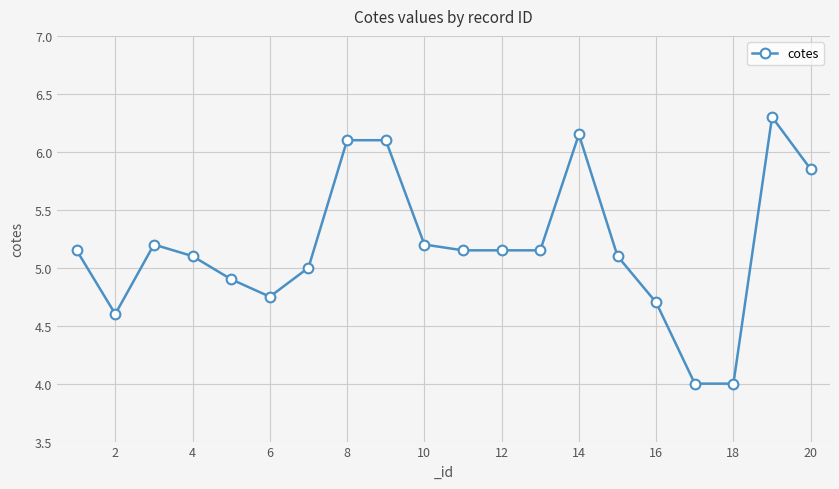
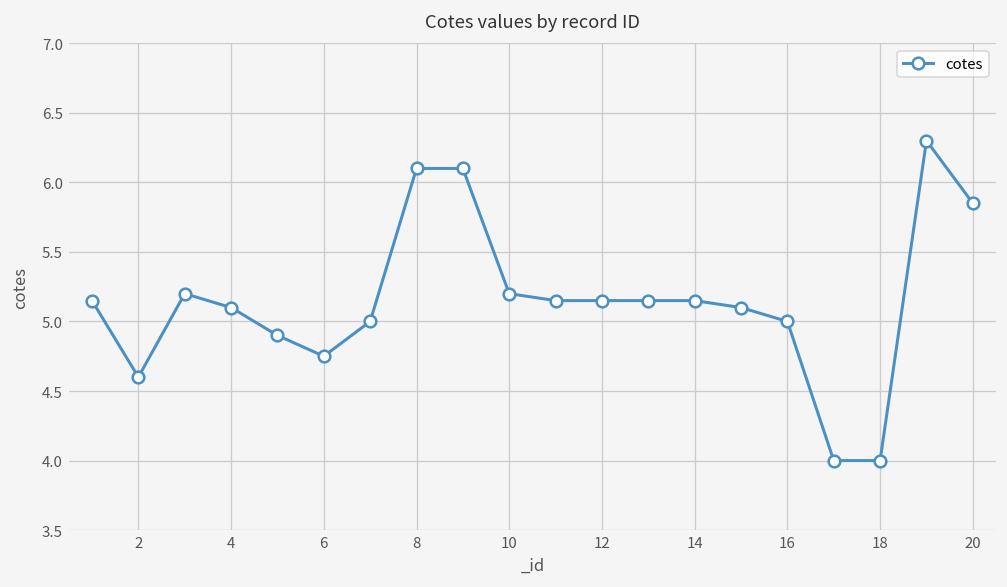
14: 6.15 -> 5.15
16: 4.7 -> 5.0
